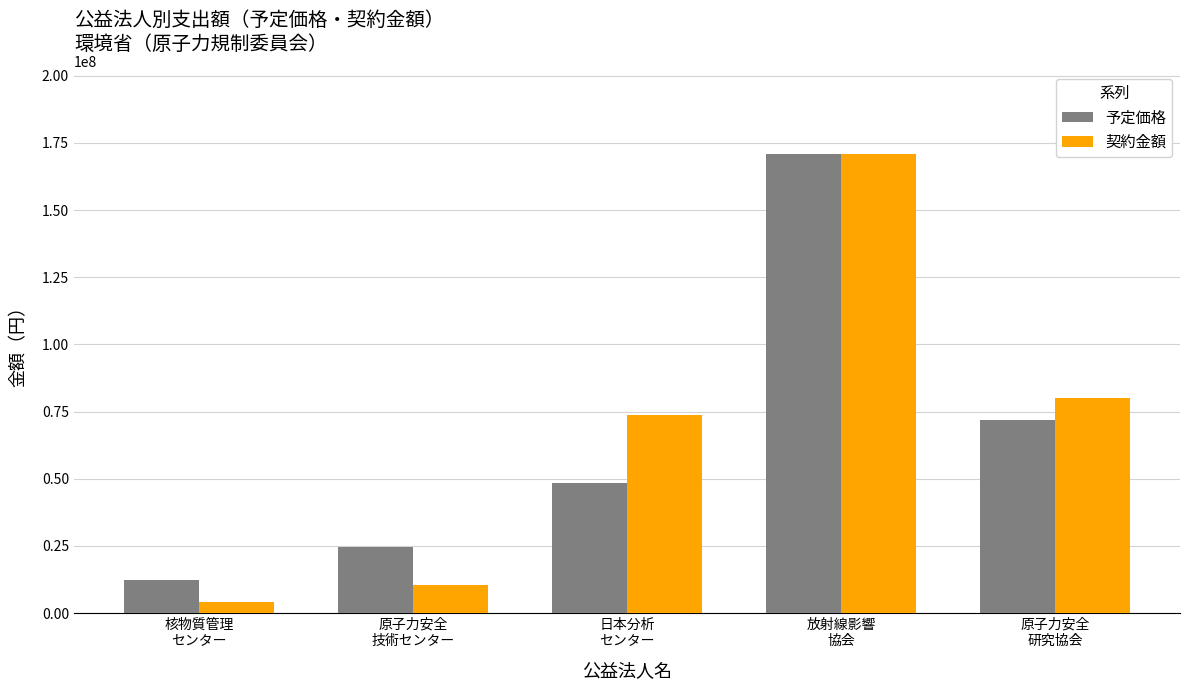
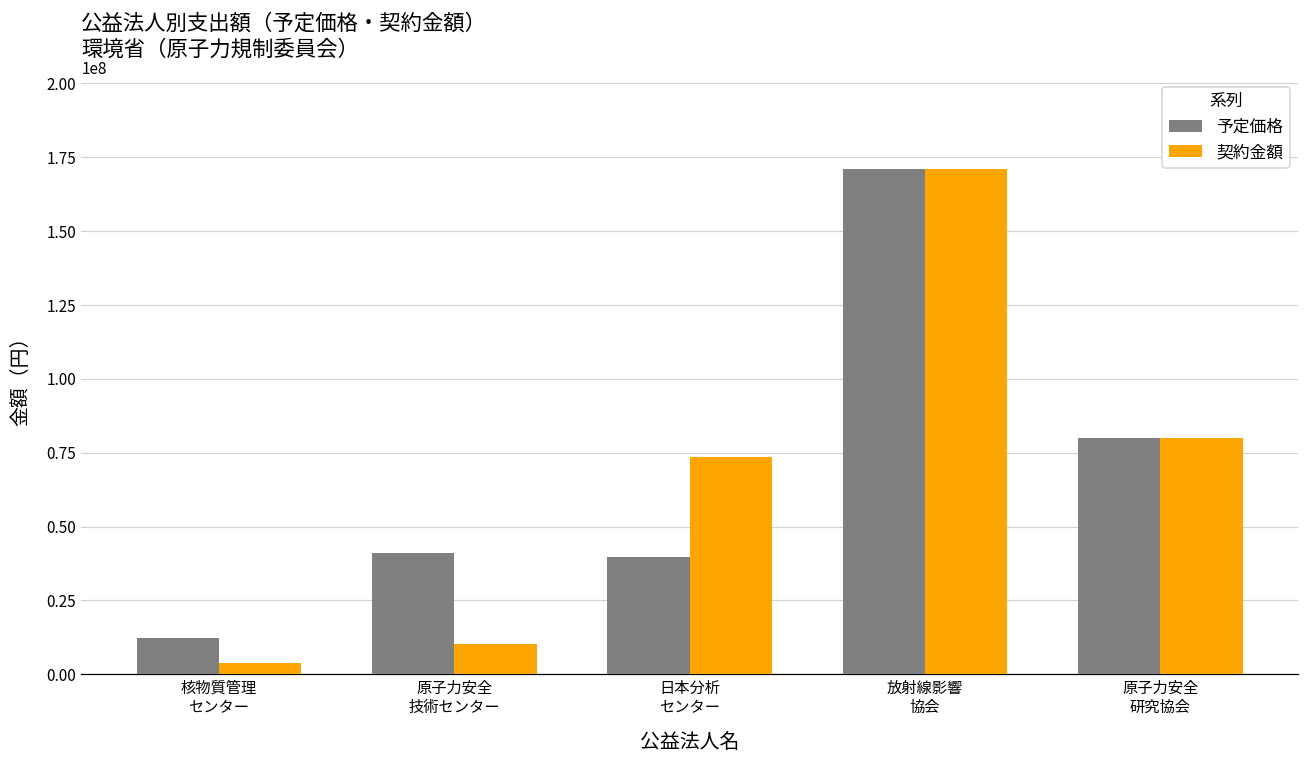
予定価格, 原子力安全 技術センター: 25000000 -> 41000000
予定価格, 日本分析 センター: 49000000 -> 40000000
予定価格, 原子力安全 研究協会: 72000000 -> 80000000
